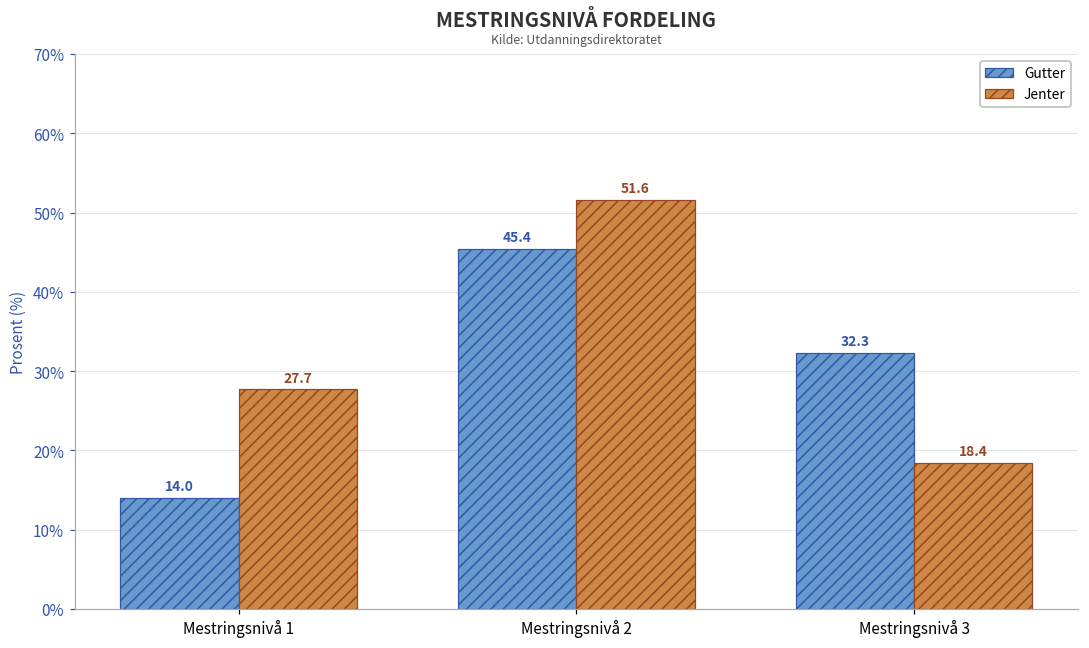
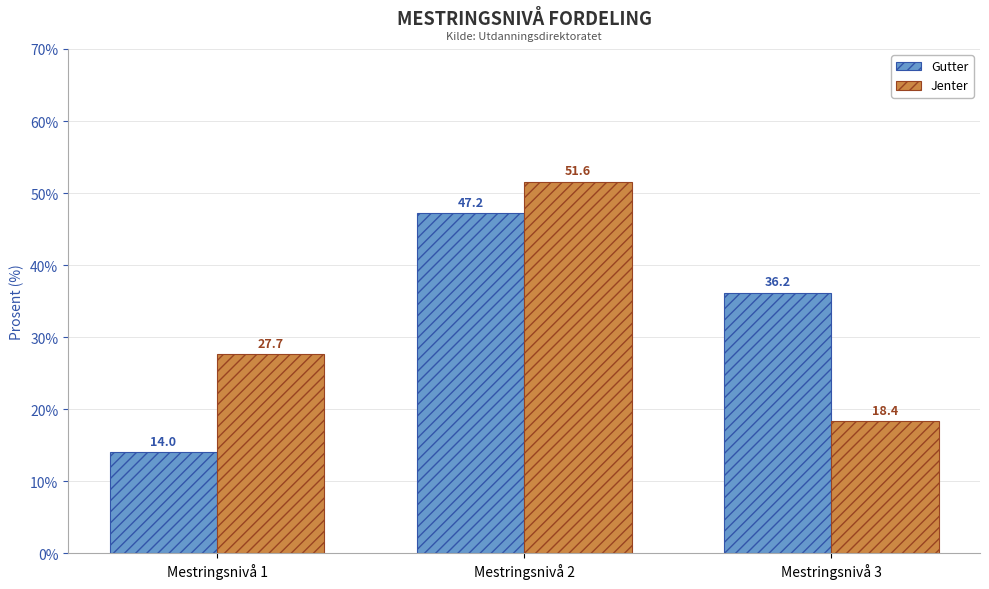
Gutter, Mestringsnivå 2: 45.4 -> 47.2
Gutter, Mestringsnivå 3: 32.3 -> 36.2
